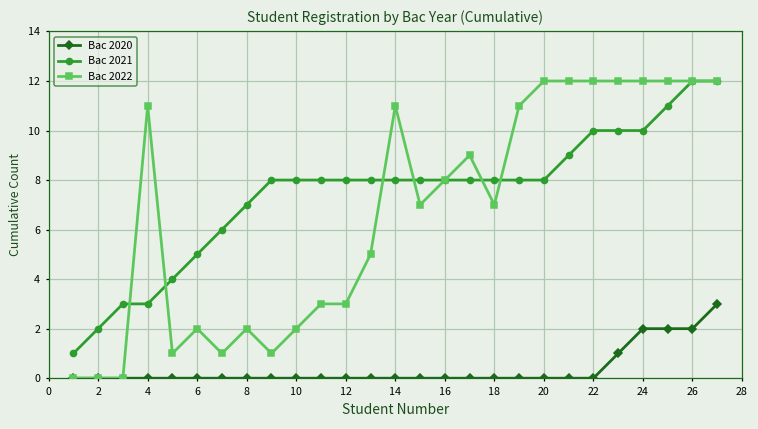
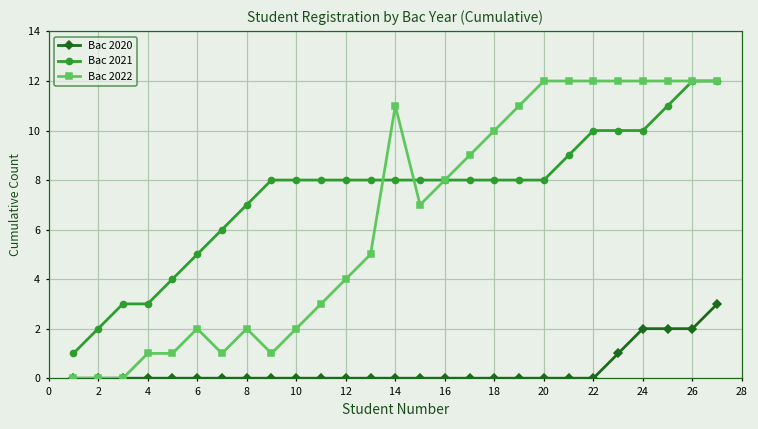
Bac 2022, 4: 11 -> 1
Bac 2022, 12: 3 -> 4
Bac 2022, 18: 7 -> 10
